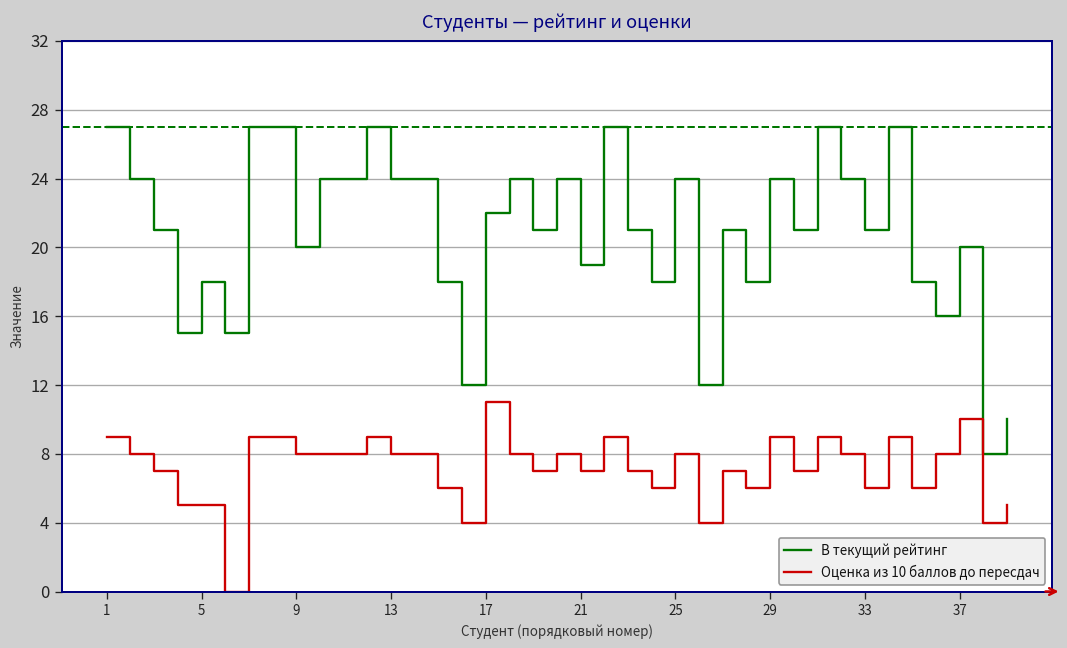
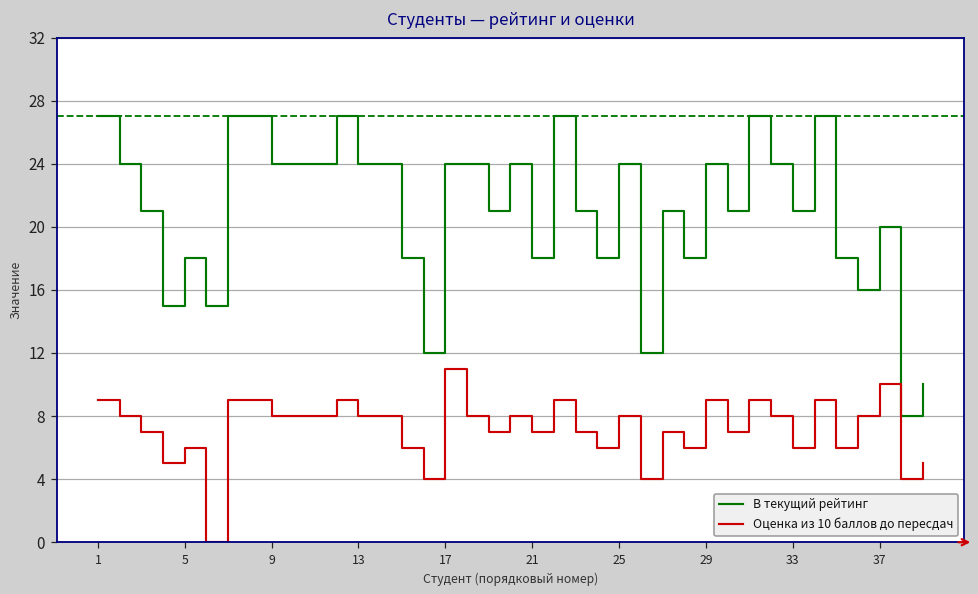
Оценка из 10 баллов до пересдач, 5: 5 -> 6
В текущий рейтинг, 9: 20 -> 24
В текущий рейтинг, 17: 22 -> 24
В текущий рейтинг, 21: 19 -> 18
